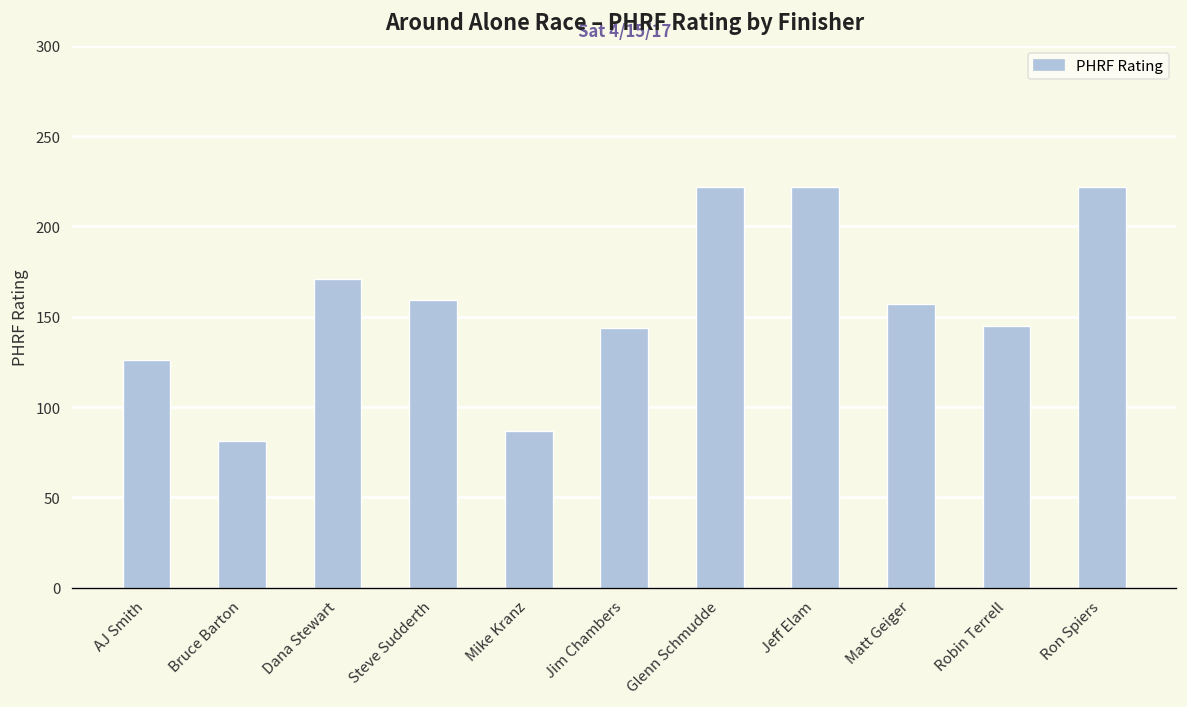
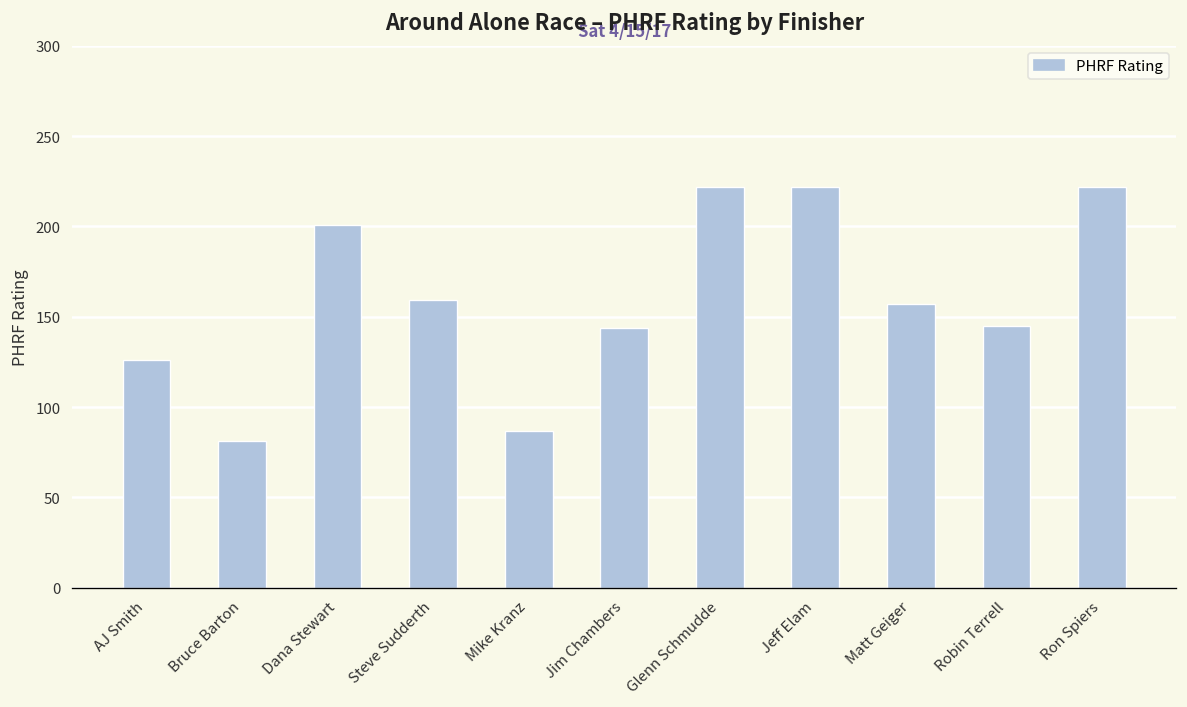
Dana Stewart: 171 -> 201
